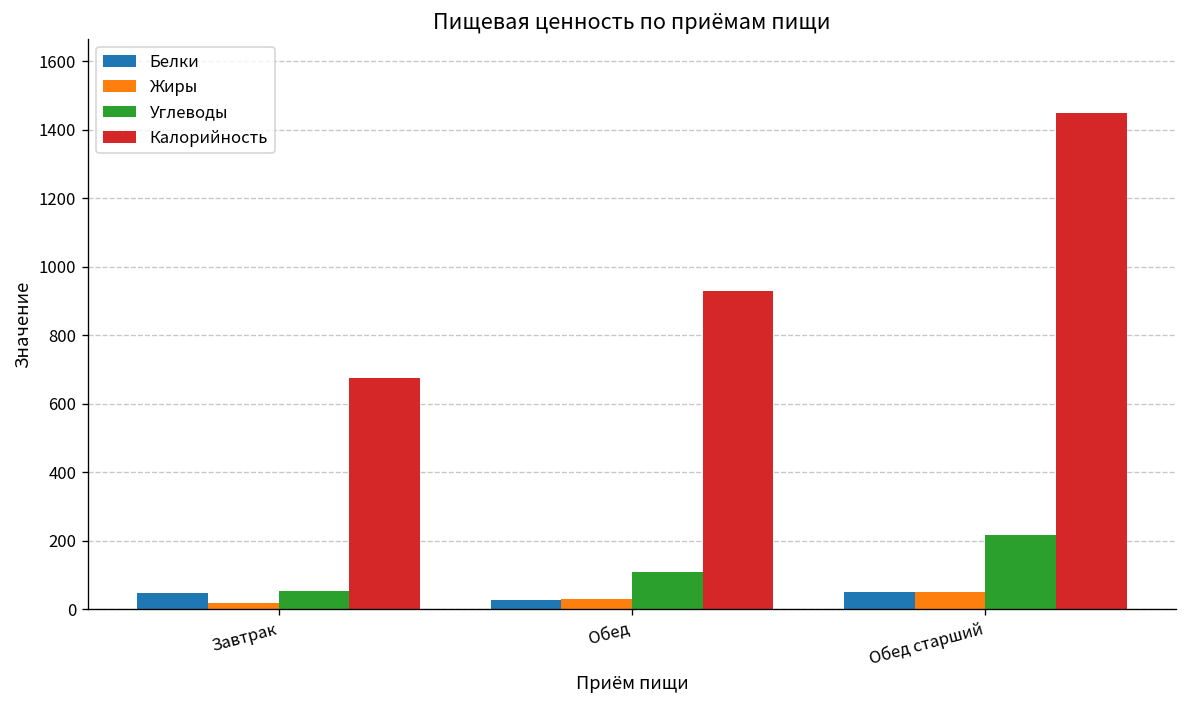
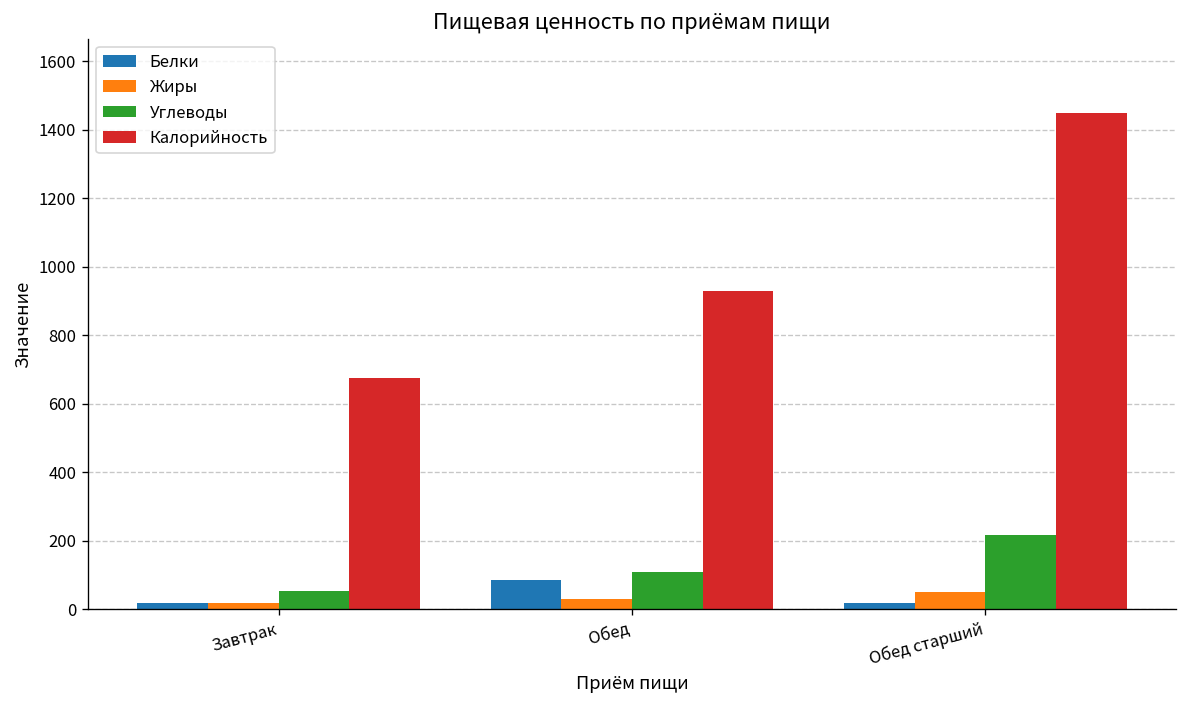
Белки, Завтрак: 50 -> 20
Белки, Обед: 30 -> 90
Белки, Обед старший: 50 -> 20
